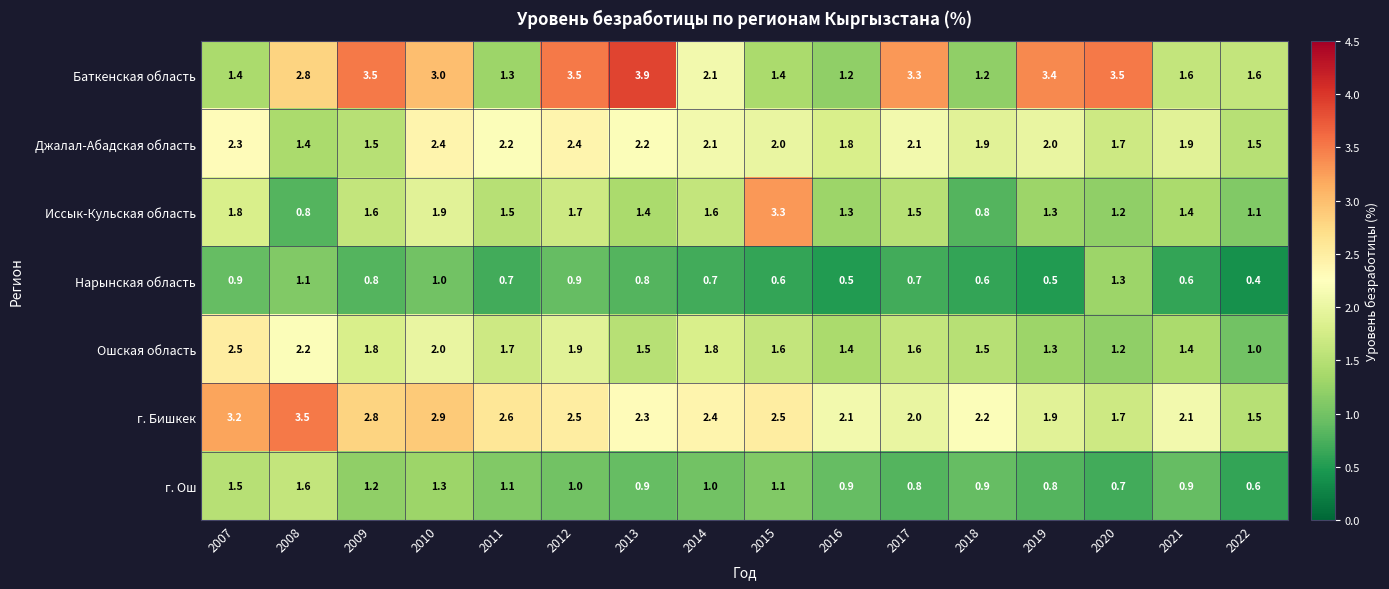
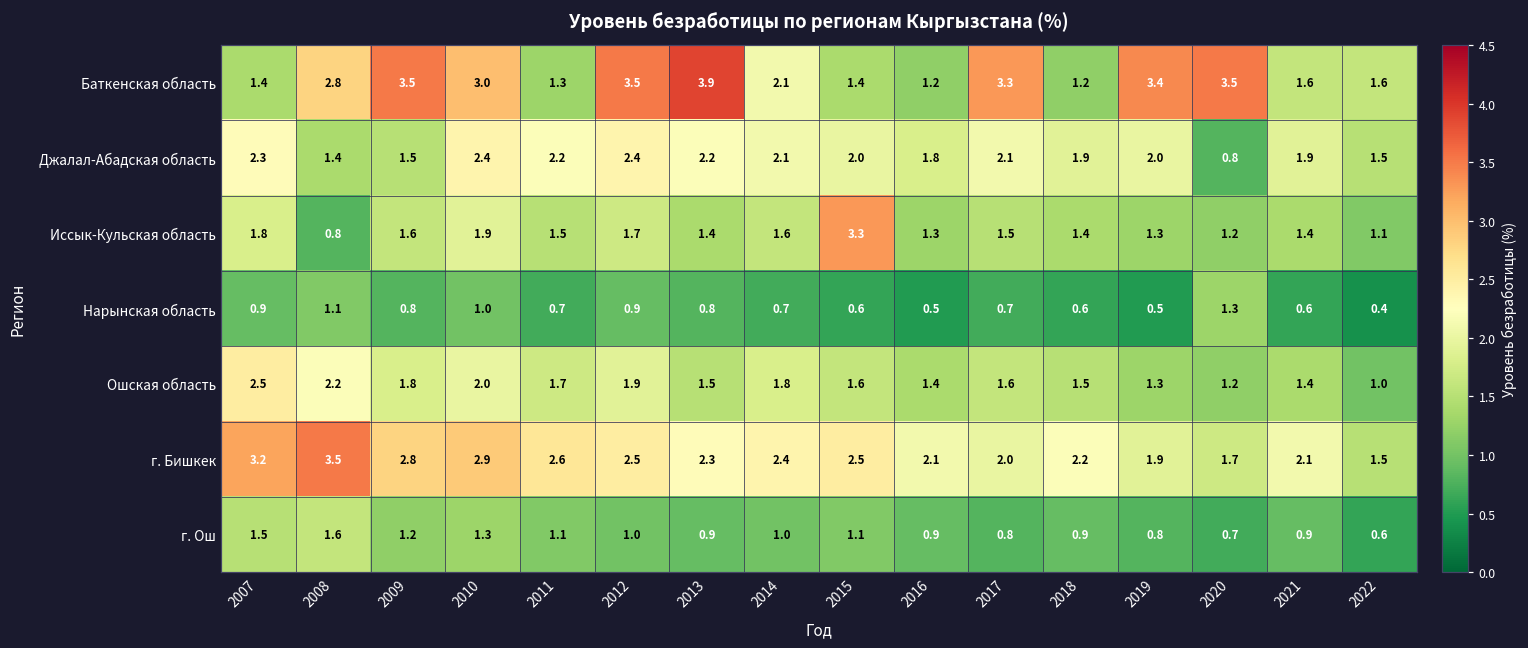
Джалал-Абадская область, 2020: 1.7 -> 0.8
Иссык-Кульская область, 2018: 0.8 -> 1.4
